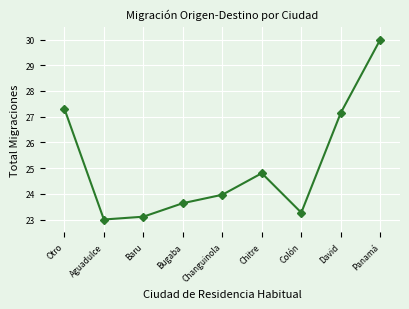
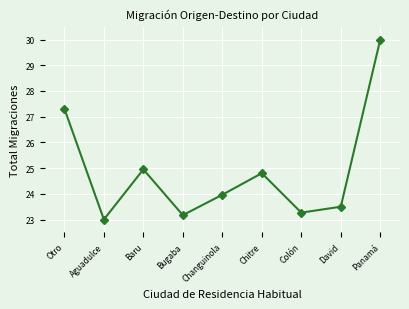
Baru: 23.1 -> 25.0
Bugaba: 23.6 -> 23.2
David: 27.1 -> 23.5
